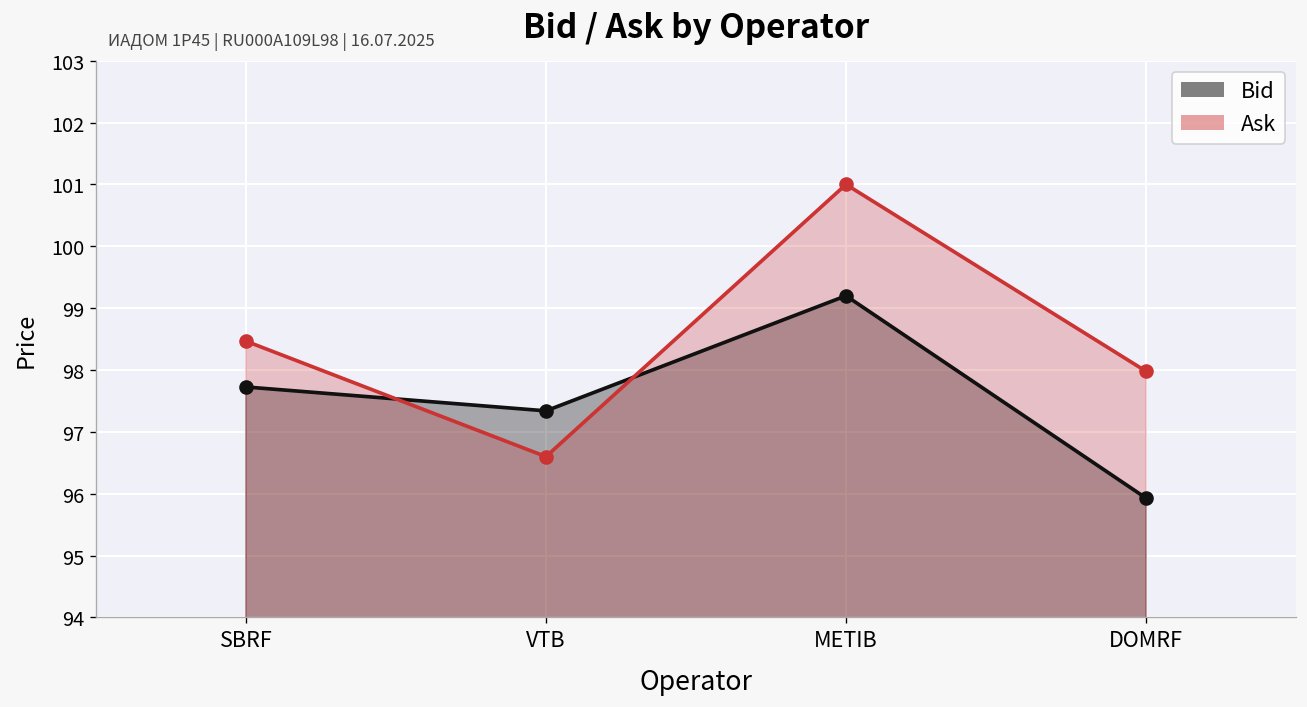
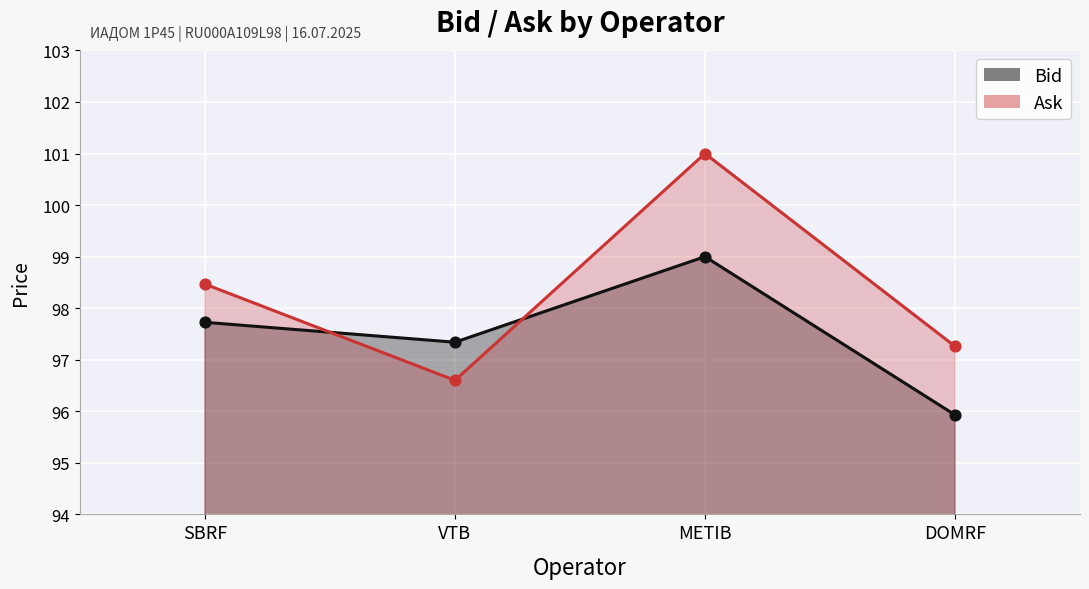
Bid, METIB: 99.2 -> 99.0
Ask, DOMRF: 98.0 -> 97.3
